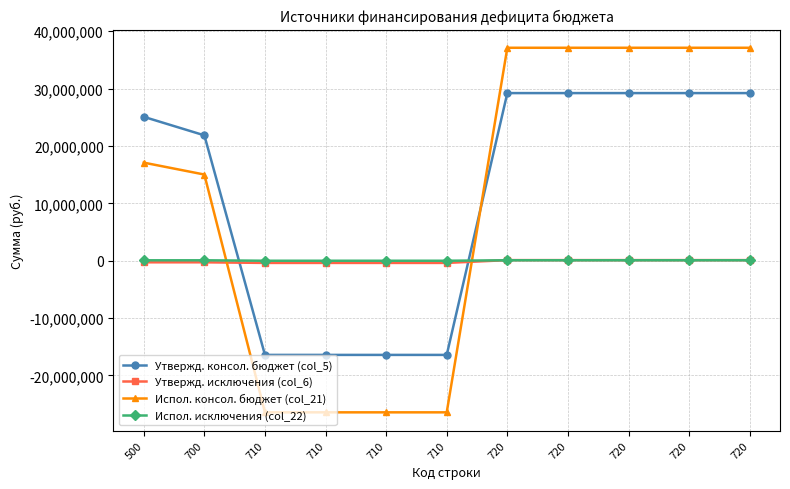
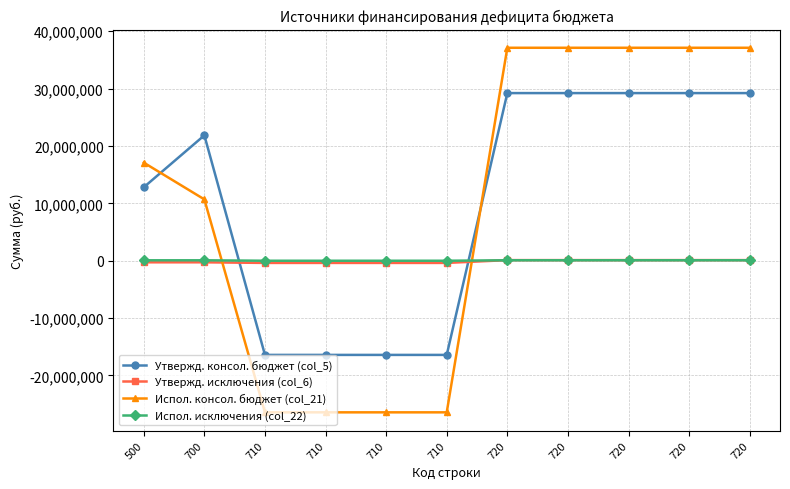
Утвержд. консол. бюджет (col_5), 500: 25,000,000 -> 13,000,000
Испол. консол. бюджет (col_21), 700: 15,000,000 -> 11,000,000
